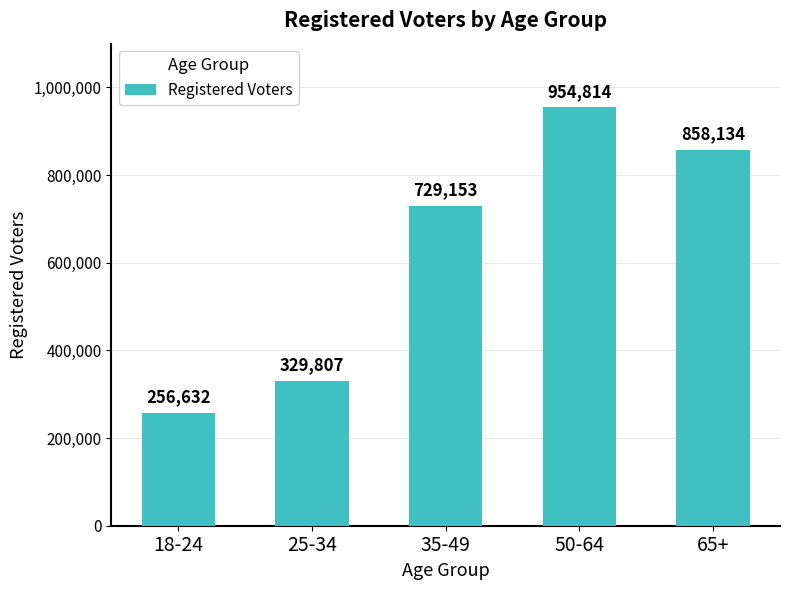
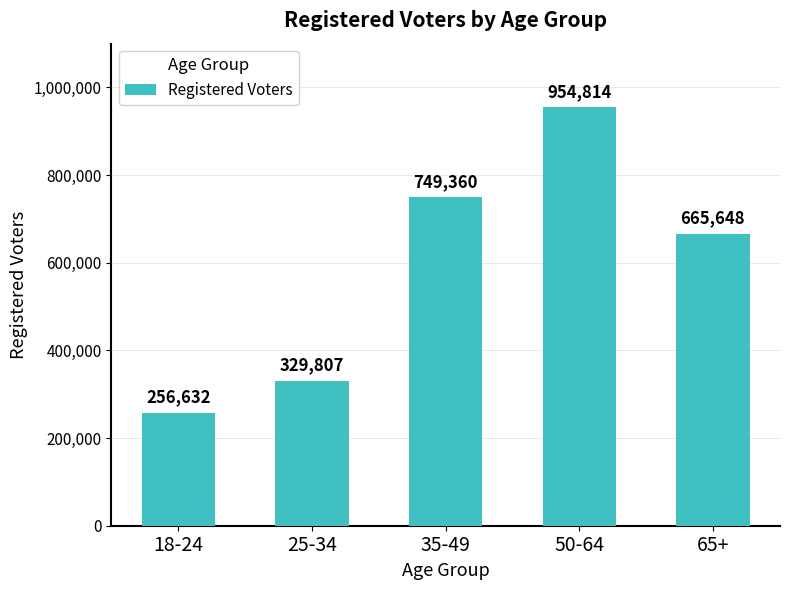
35-49: 729,153 -> 749,360
65+: 858,134 -> 665,648
